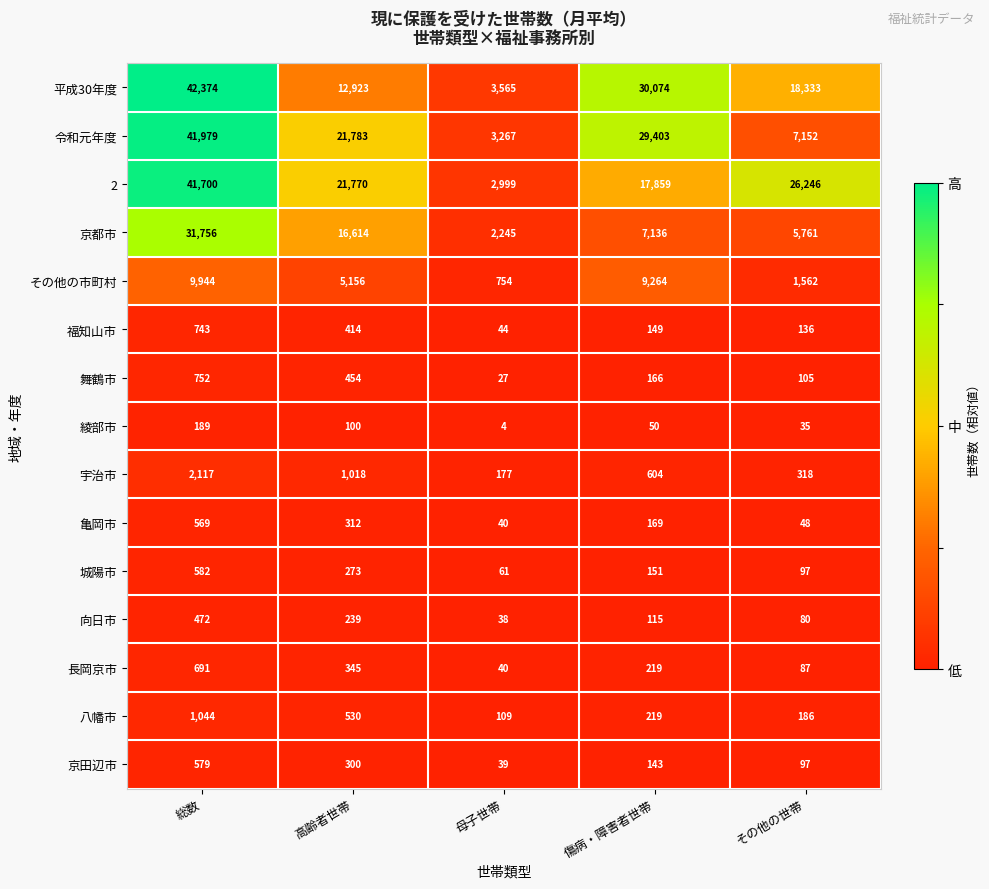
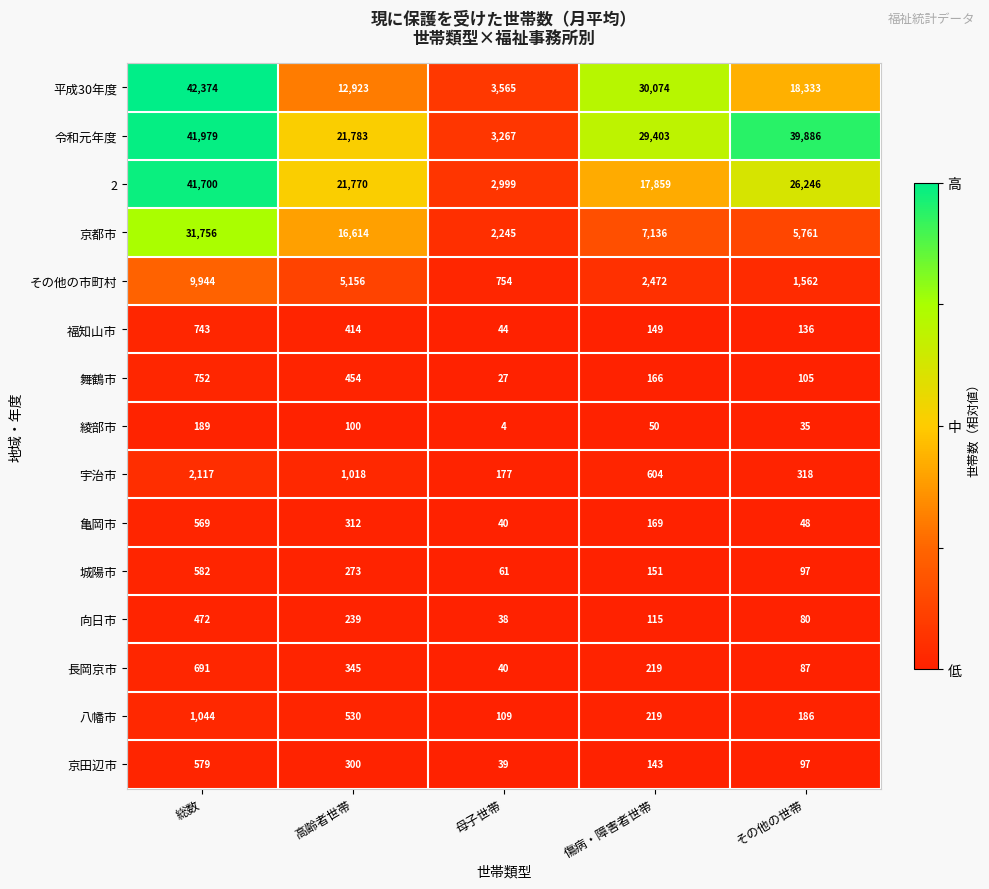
令和元年度, その他の世帯: 7,152 -> 39,886
その他の市町村, 傷病・障害者世帯: 9,264 -> 2,472
